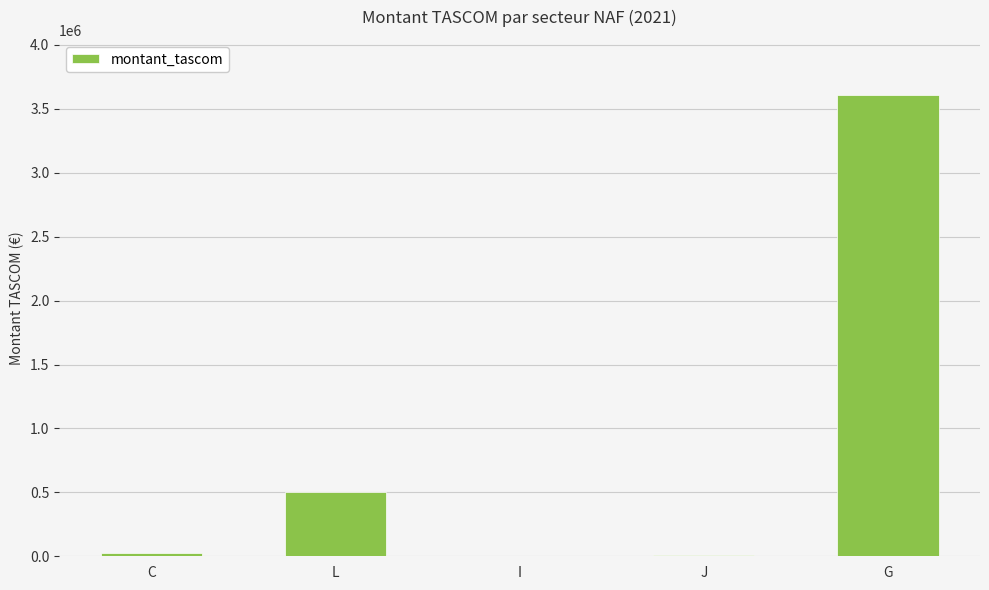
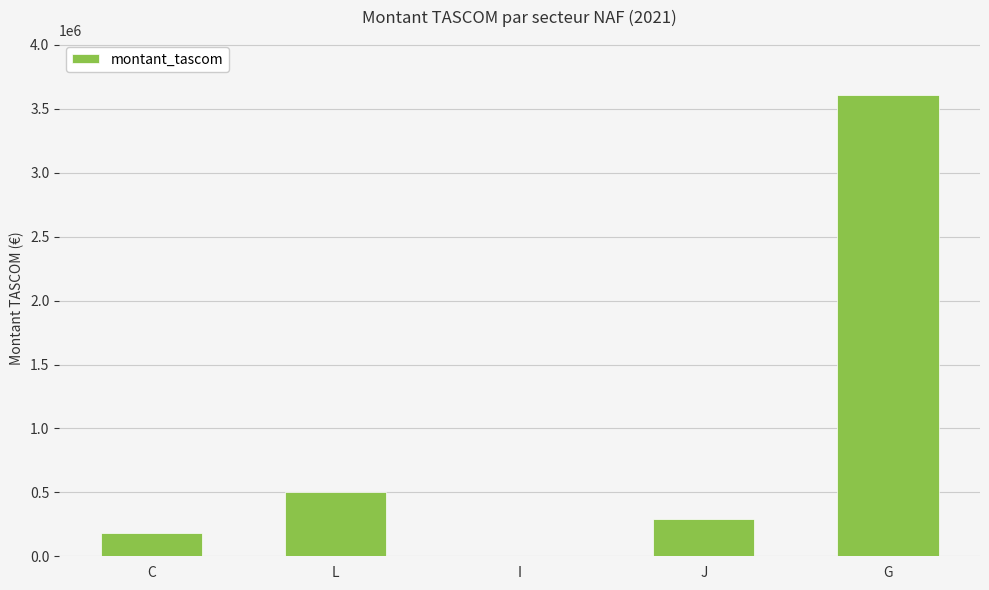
C: 30000 -> 180000
J: 10000 -> 290000
